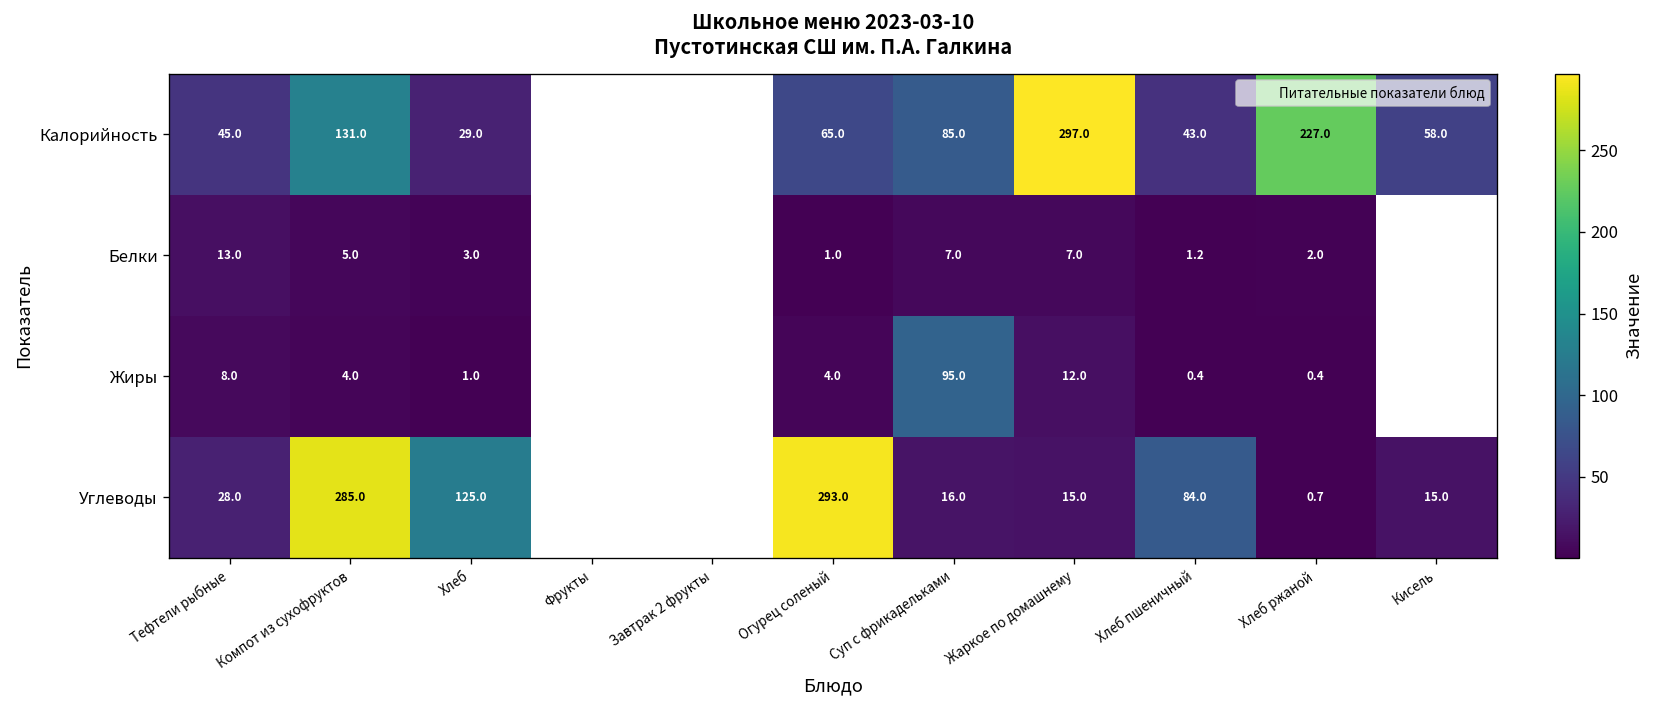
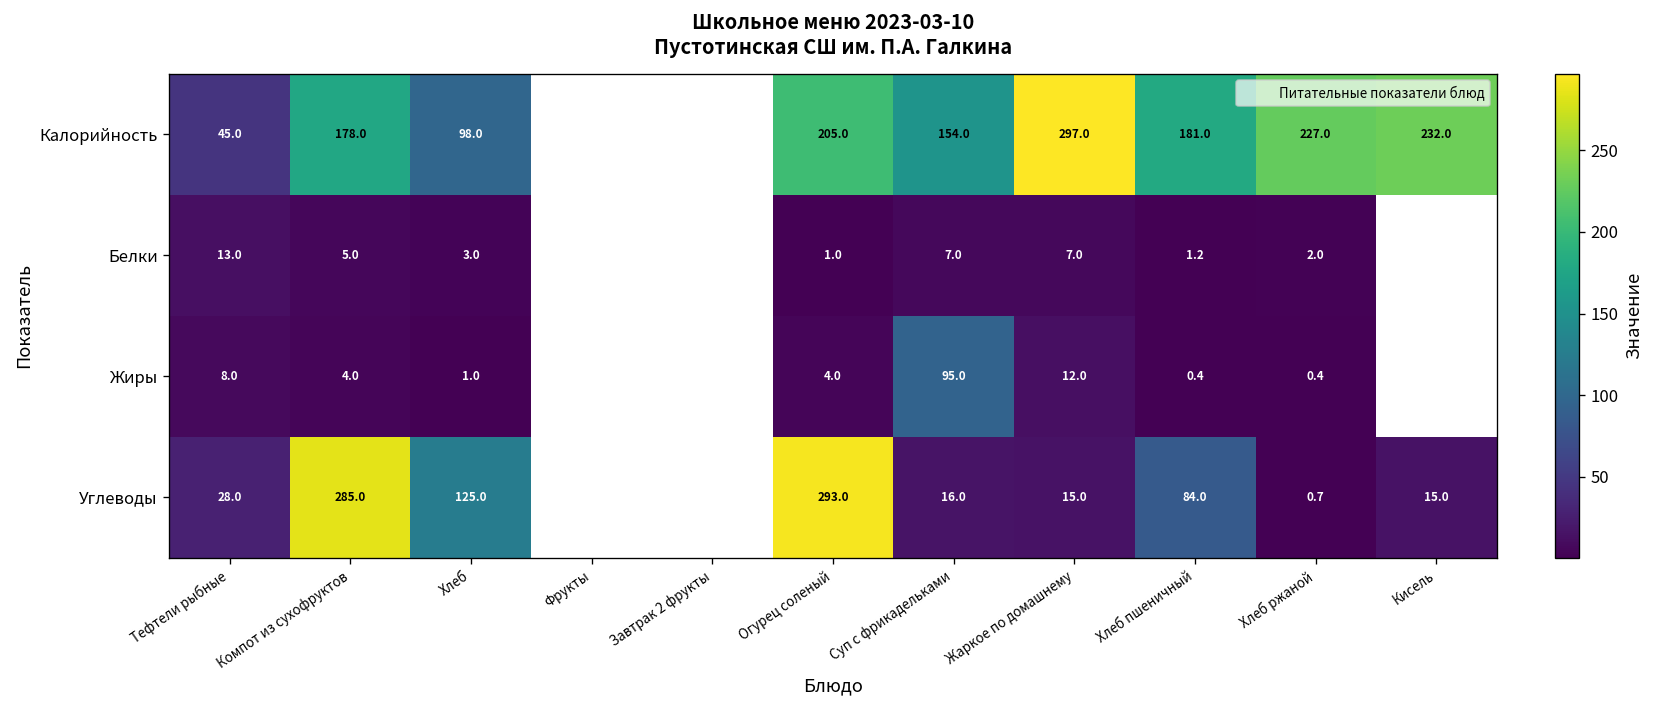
Калорийность, Компот из сухофруктов: 131.0 -> 178.0
Калорийность, Хлеб: 29.0 -> 98.0
Калорийность, Огурец соленый: 65.0 -> 205.0
Калорийность, Суп с фрикадельками: 85.0 -> 154.0
Калорийность, Хлеб пшеничный: 43.0 -> 181.0
Калорийность, Кисель: 58.0 -> 232.0
